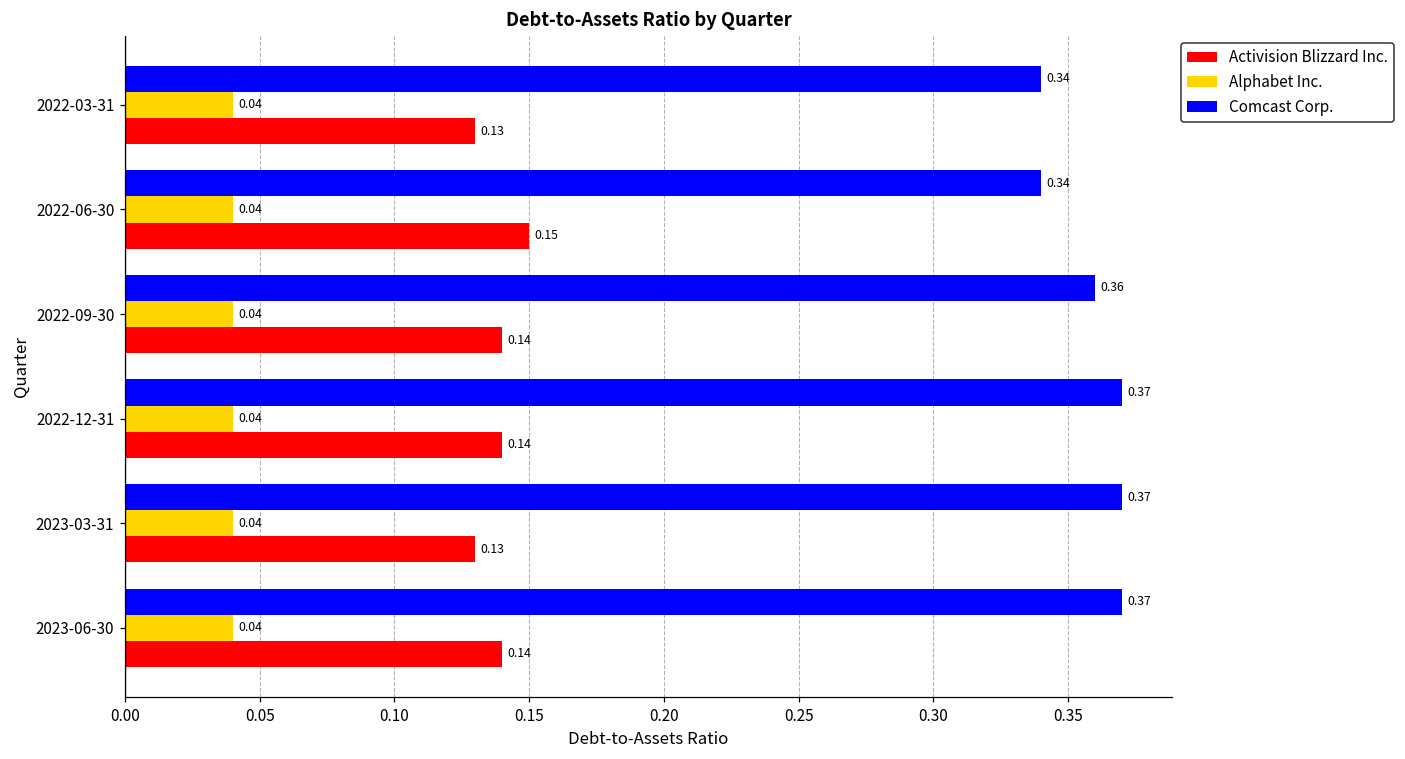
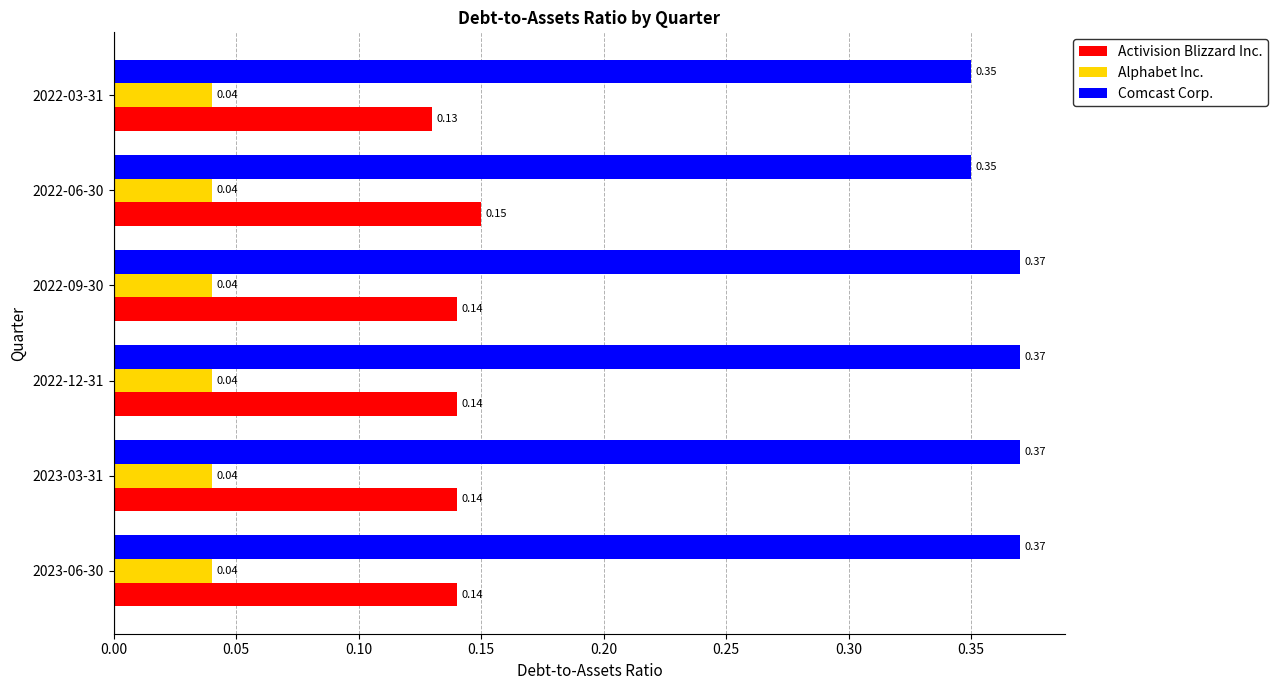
Comcast Corp., 2022-03-31: 0.34 -> 0.35
Comcast Corp., 2022-06-30: 0.34 -> 0.35
Comcast Corp., 2022-09-30: 0.36 -> 0.37
Activision Blizzard Inc., 2023-03-31: 0.13 -> 0.14
